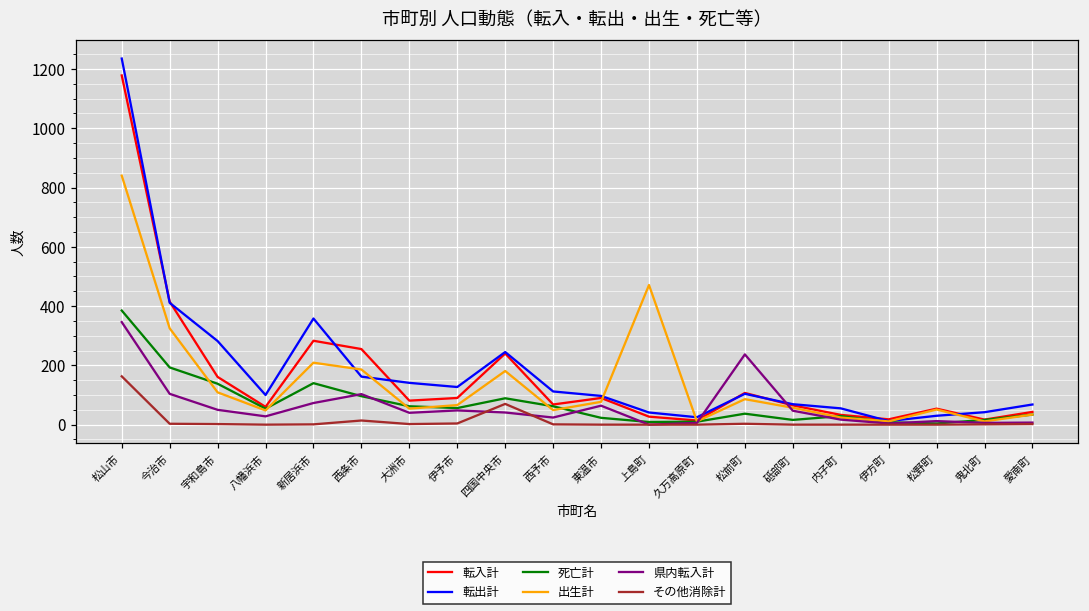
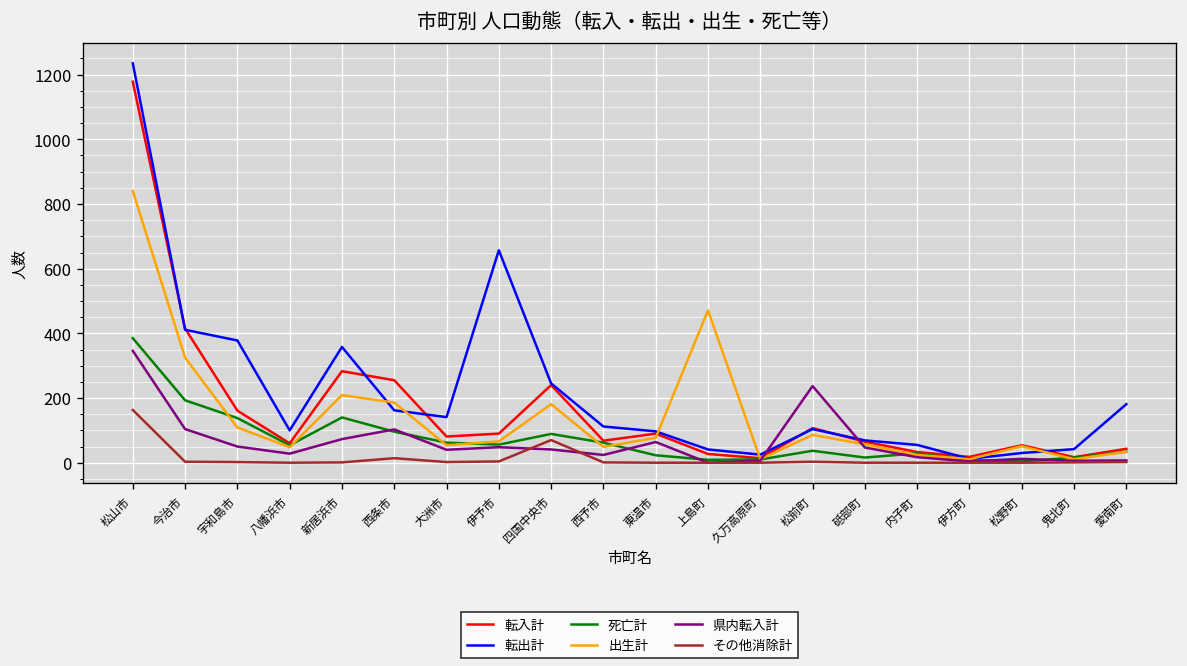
転出計, 宇和島市: 280 -> 380
転出計, 伊予市: 130 -> 660
転出計, 愛南町: 70 -> 180
